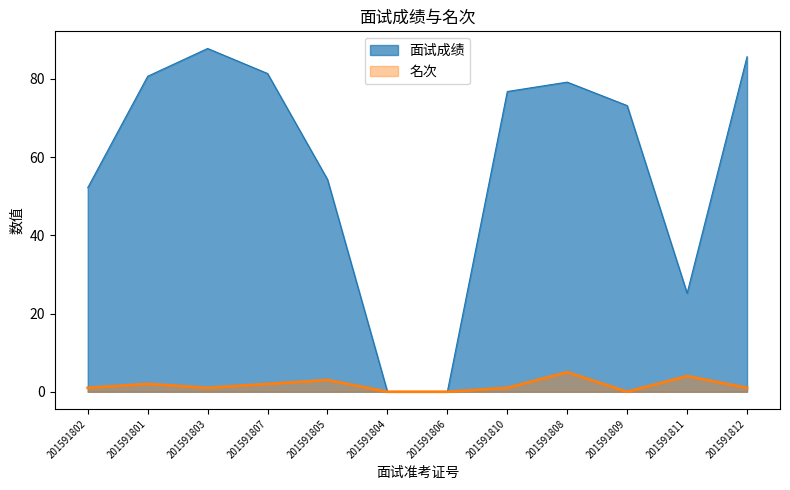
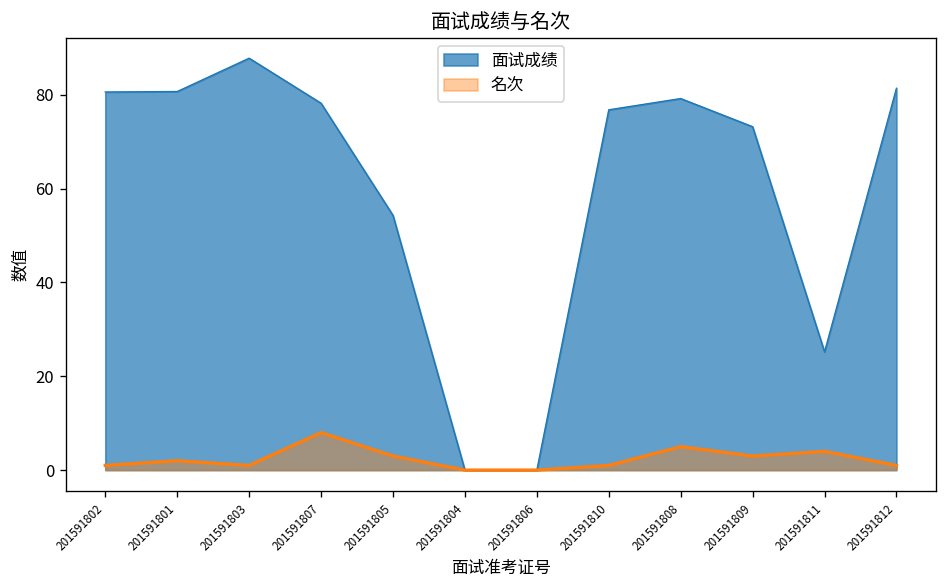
面试成绩, 201591802: 52 -> 81
面试成绩, 201591807: 81 -> 78
名次, 201591807: 2 -> 8
名次, 201591809: 0 -> 3
面试成绩, 201591812: 86 -> 81
